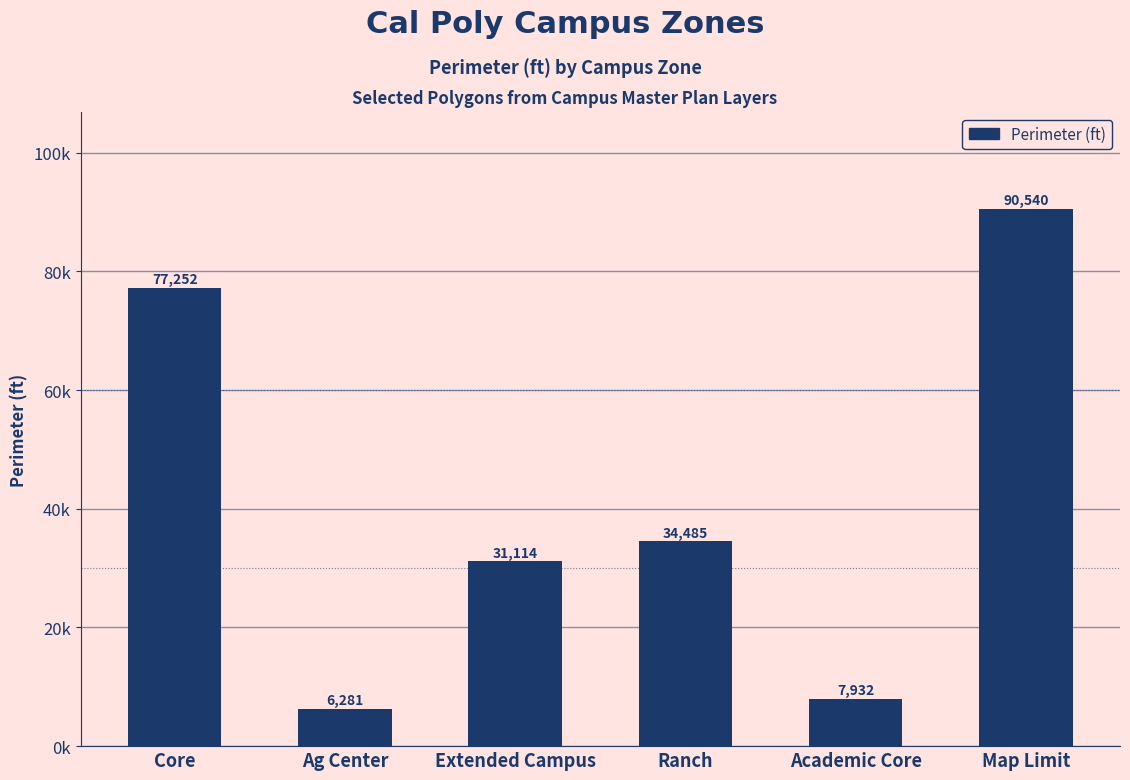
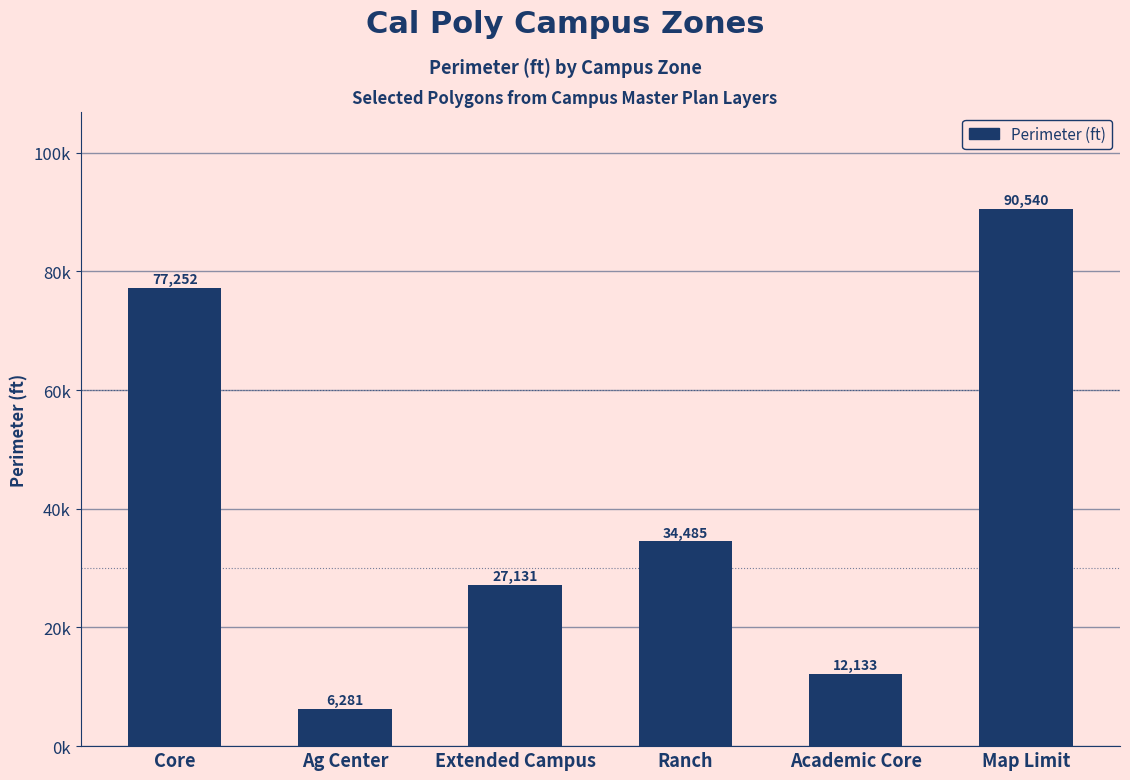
Extended Campus: 31,114 -> 27,131
Academic Core: 7,932 -> 12,133
